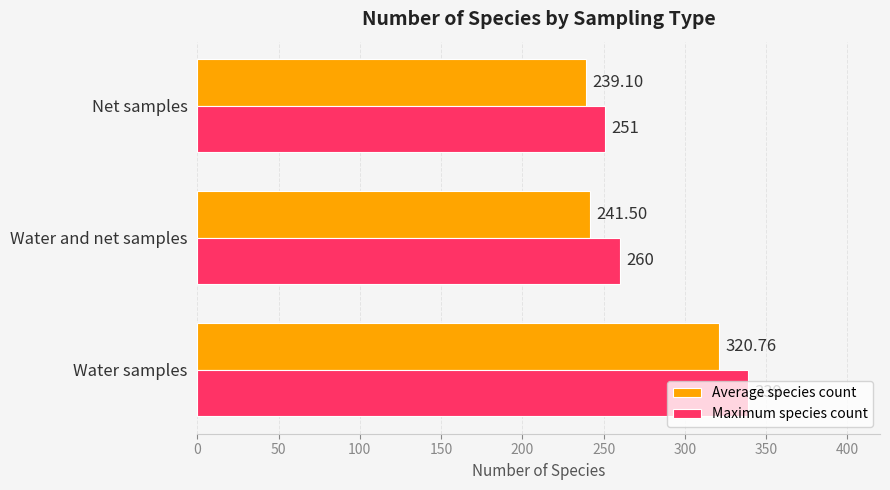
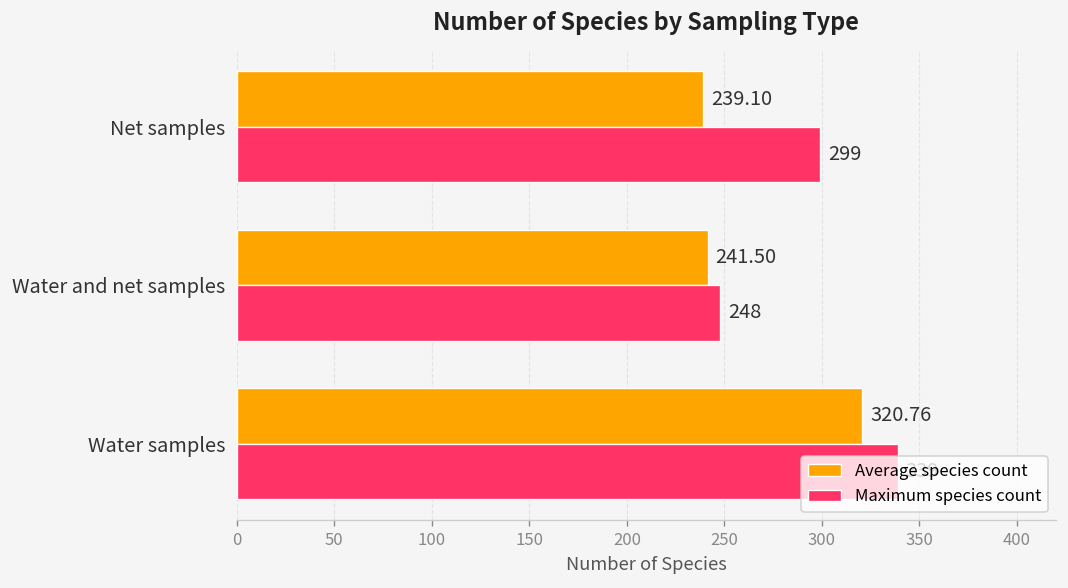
Maximum species count, Net samples: 251 -> 299
Maximum species count, Water and net samples: 260 -> 248
